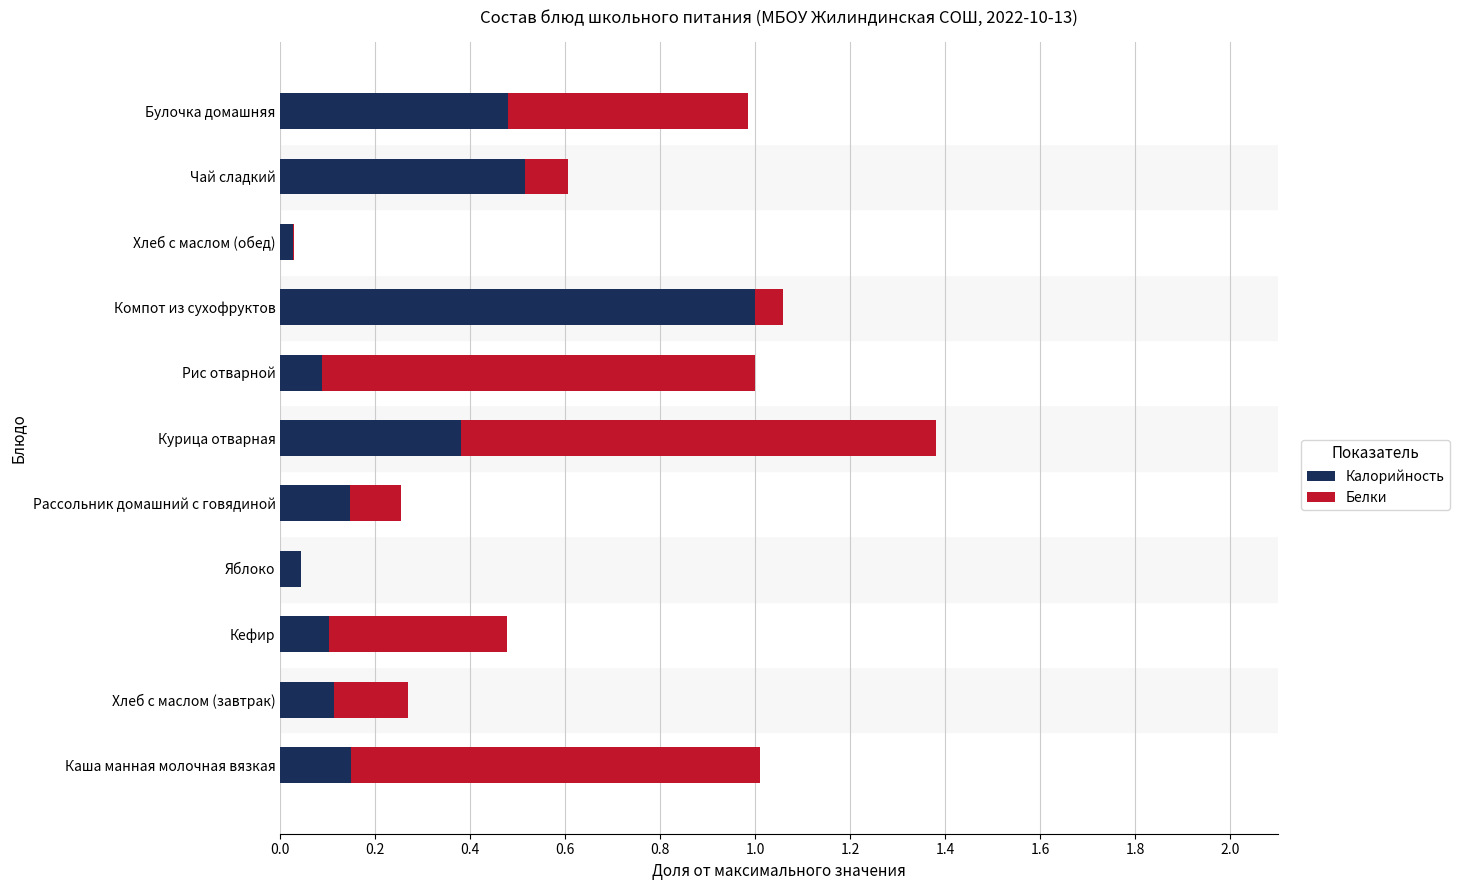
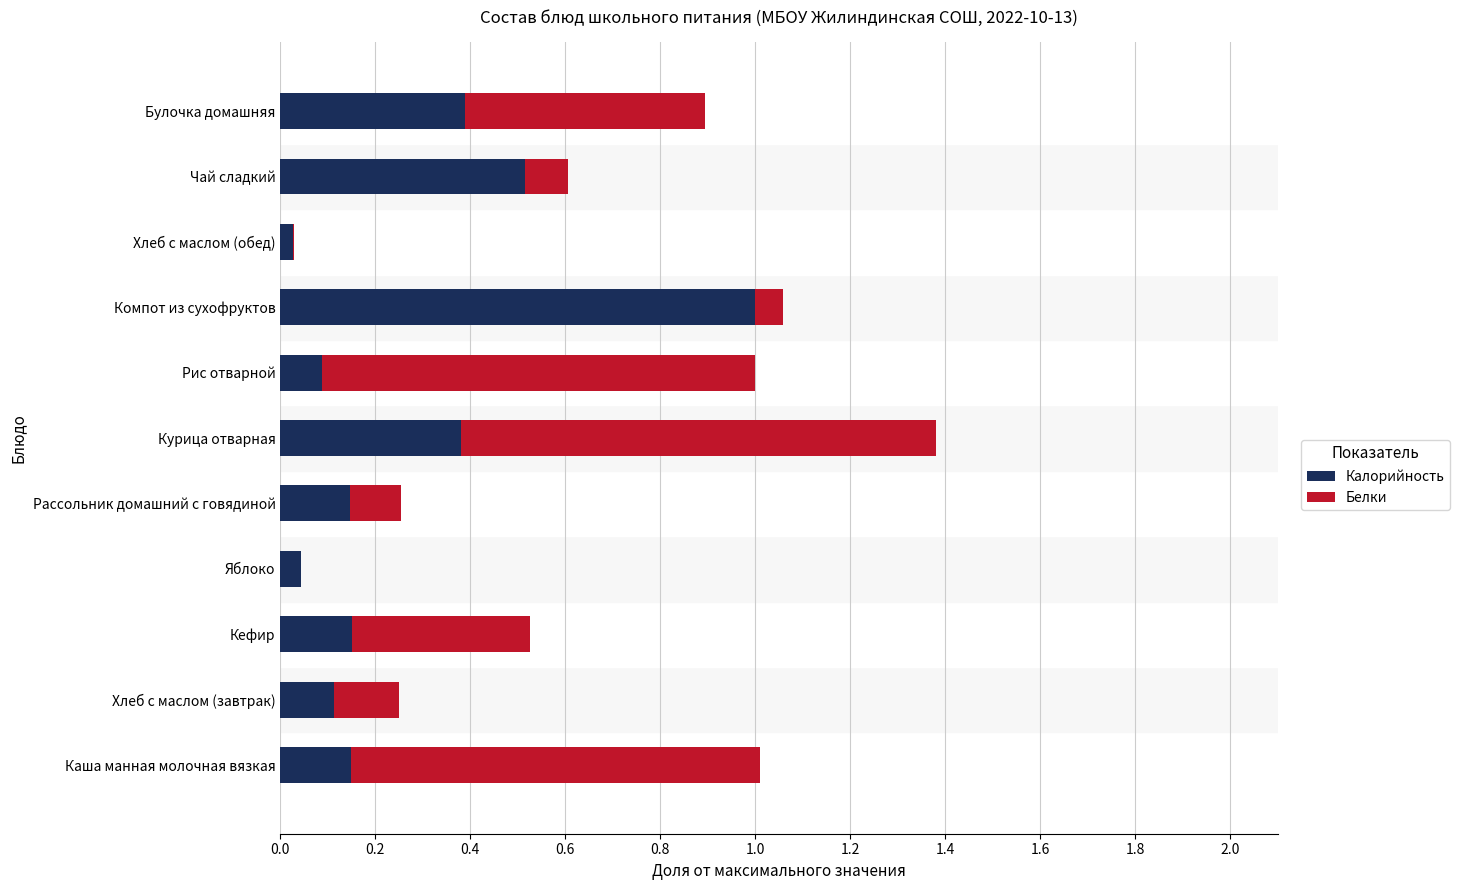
Калорийность, Булочка домашняя: 0.48 -> 0.39
Калорийность, Кефир: 0.10 -> 0.15
Белки, Хлеб с маслом (завтрак): 0.16 -> 0.14
